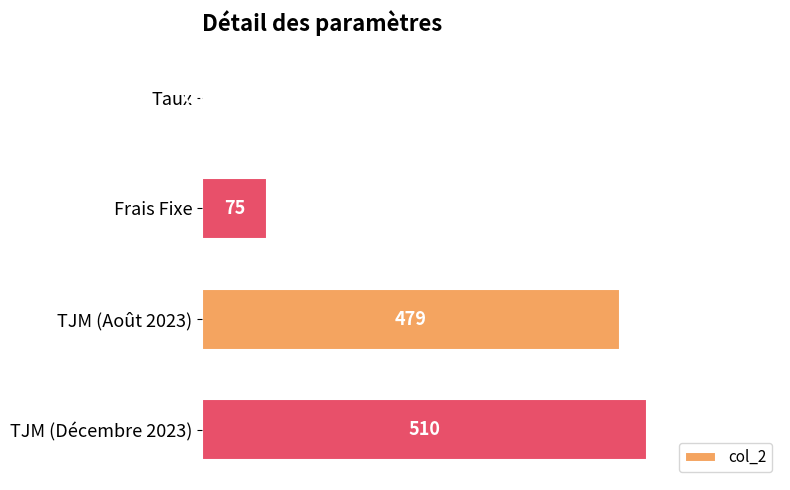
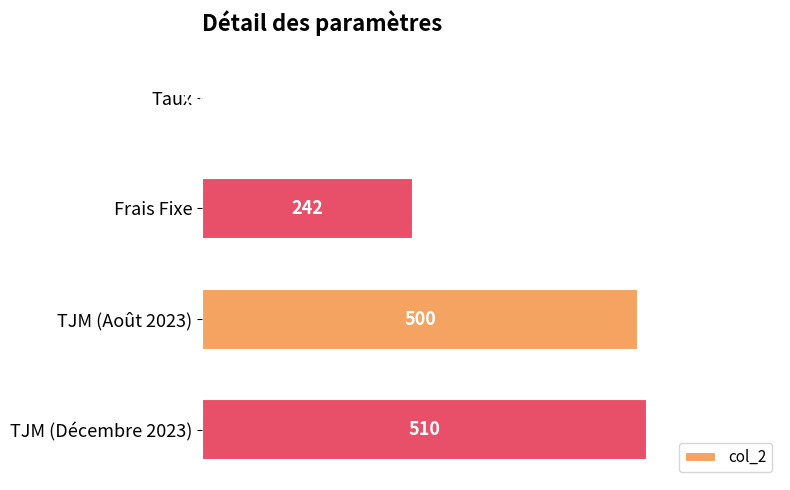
Frais Fixe: 75 -> 242
TJM (Août 2023): 479 -> 500
